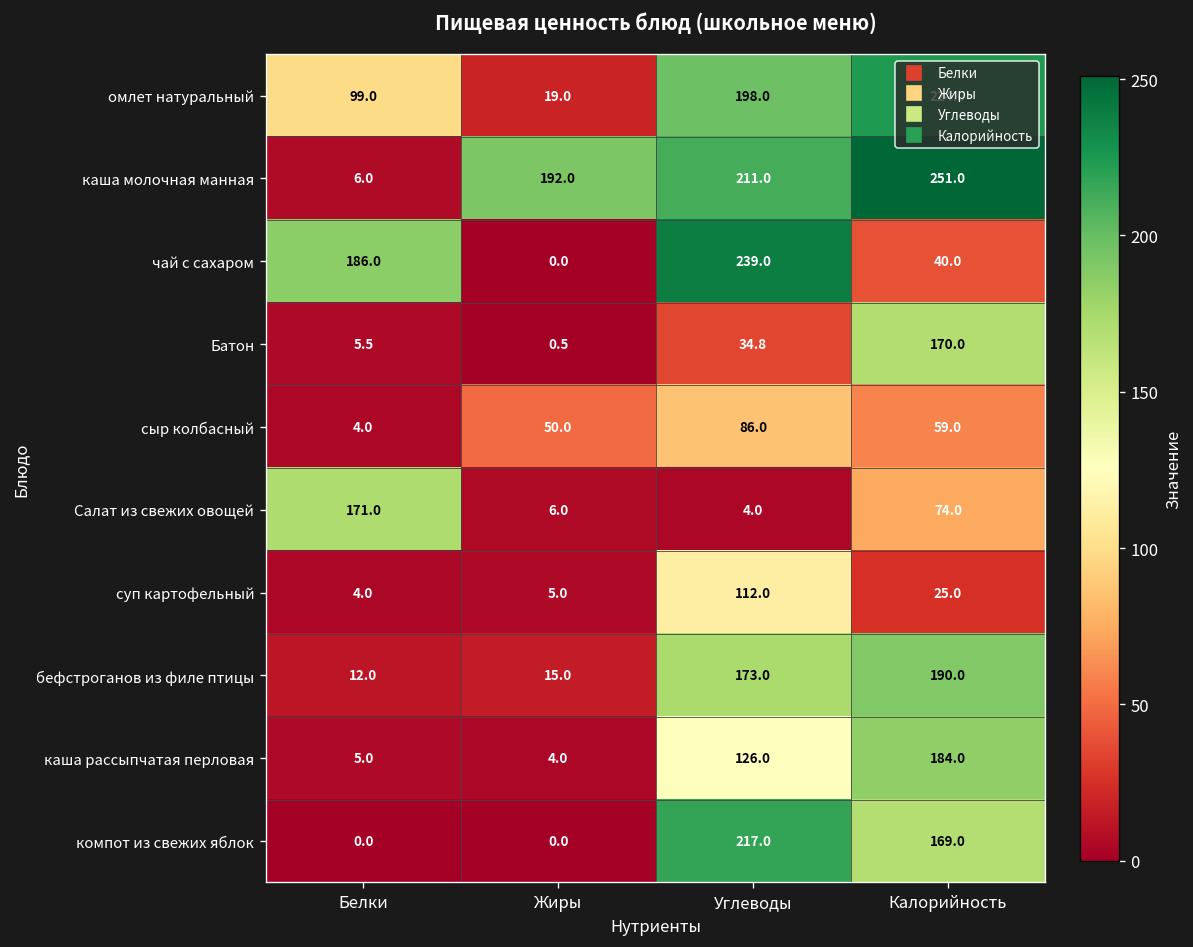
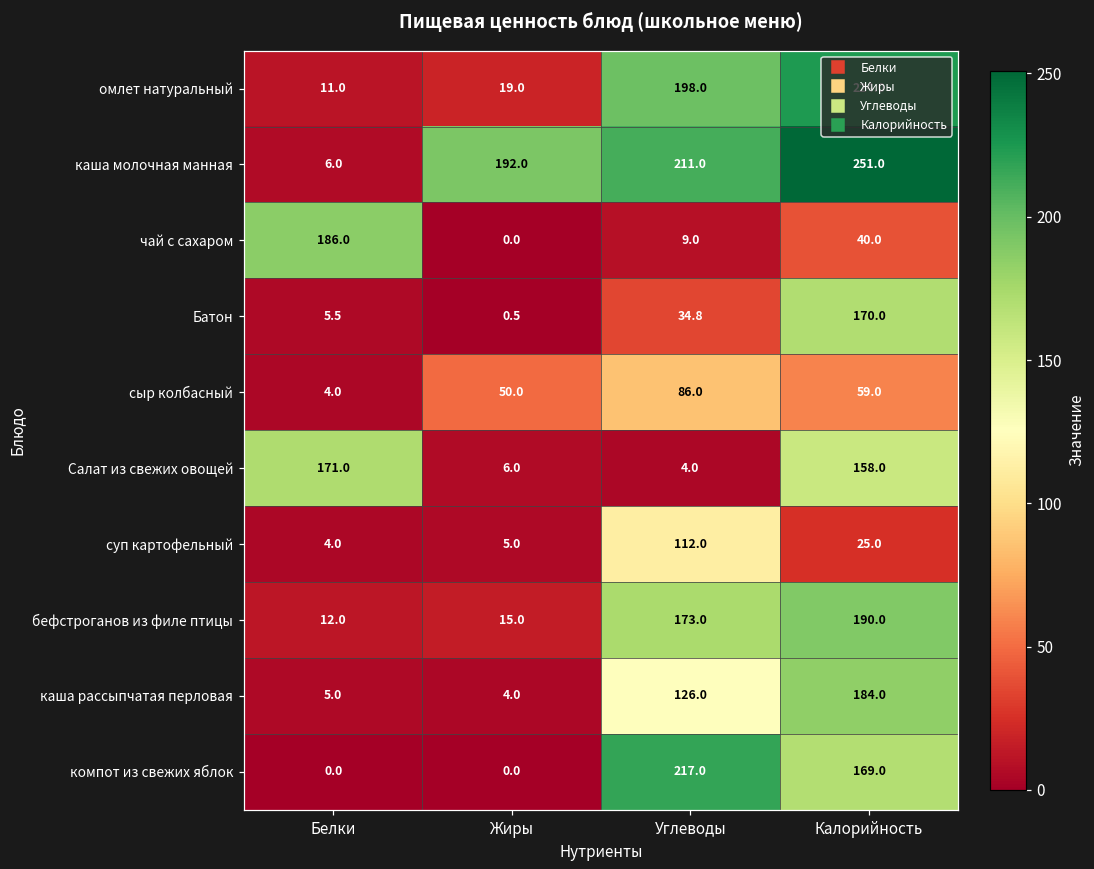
омлет натуральный, Белки: 99.0 -> 11.0
чай с сахаром, Углеводы: 239.0 -> 9.0
Салат из свежих овощей, Калорийность: 74.0 -> 158.0
